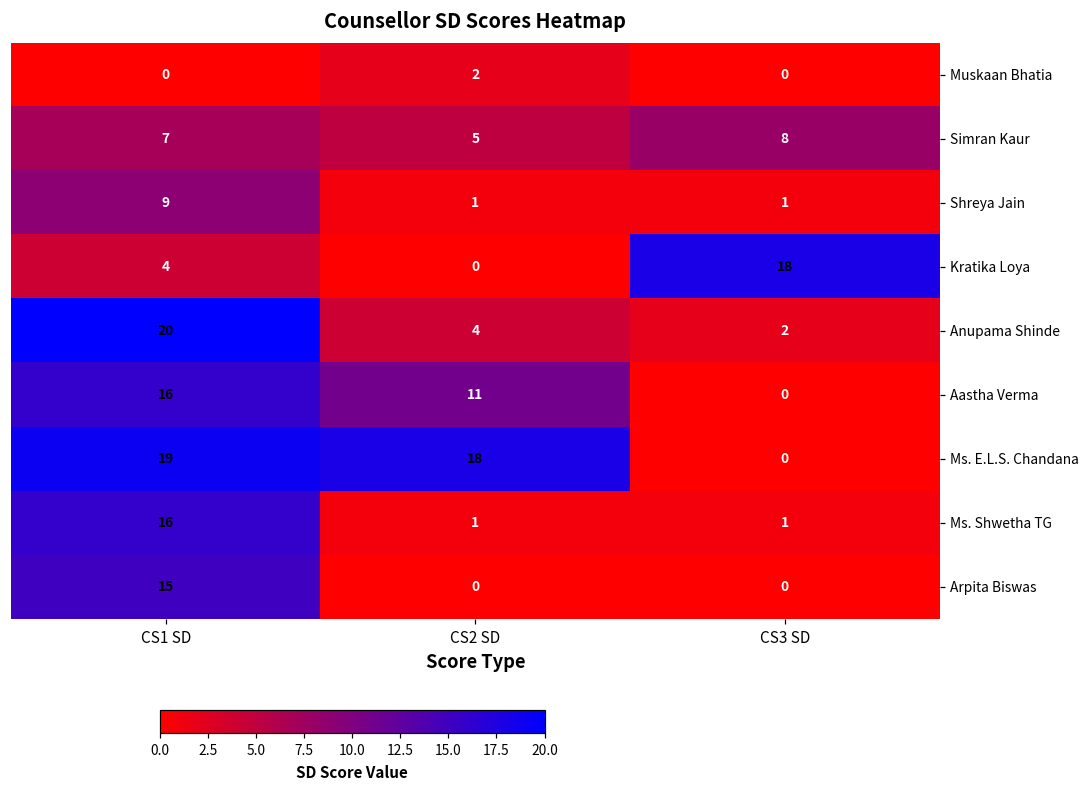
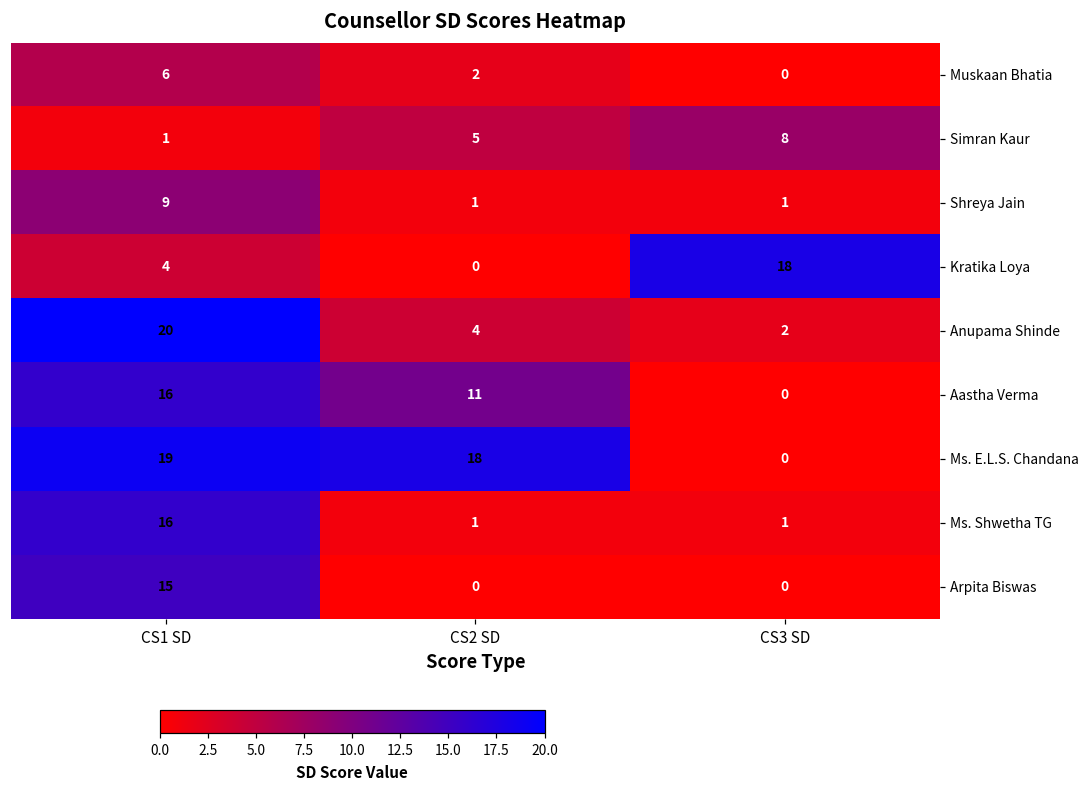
Muskaan Bhatia, CS1 SD: 0 -> 6
Simran Kaur, CS1 SD: 7 -> 1
